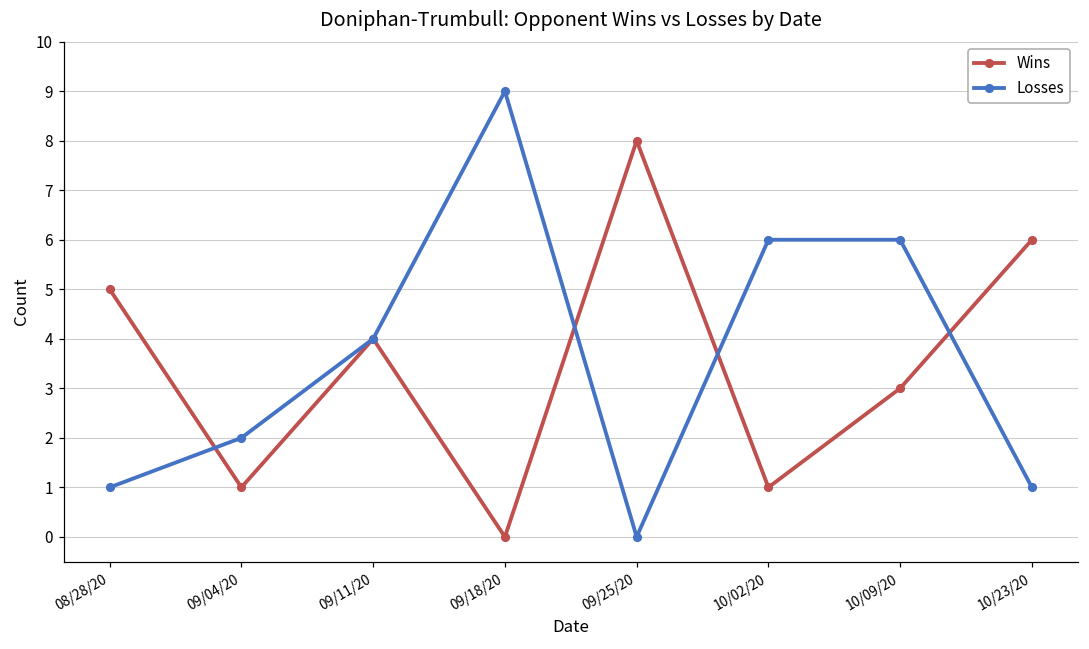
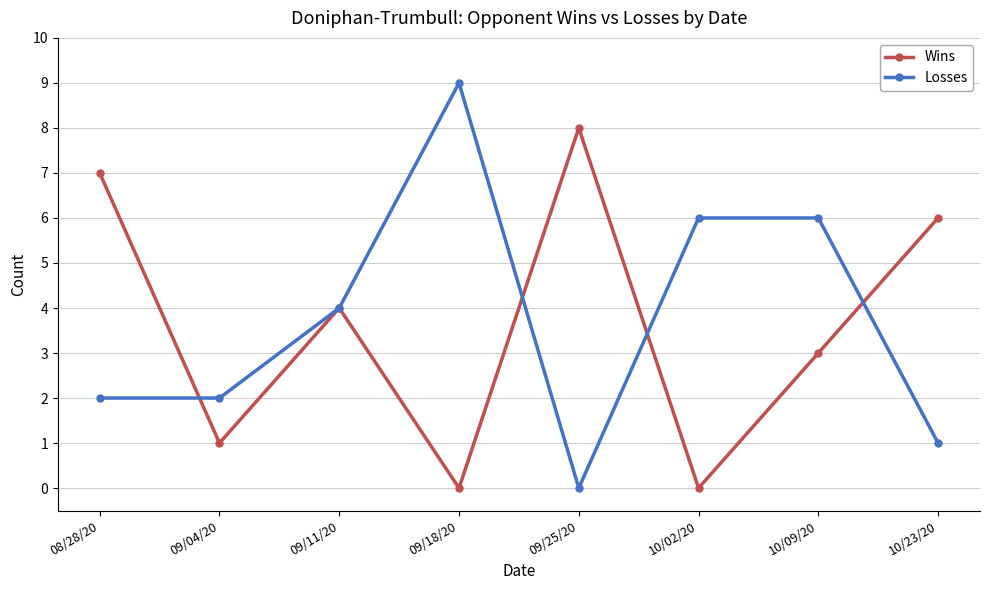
Wins, 08/28/20: 5 -> 7
Losses, 08/28/20: 1 -> 2
Wins, 10/02/20: 1 -> 0
